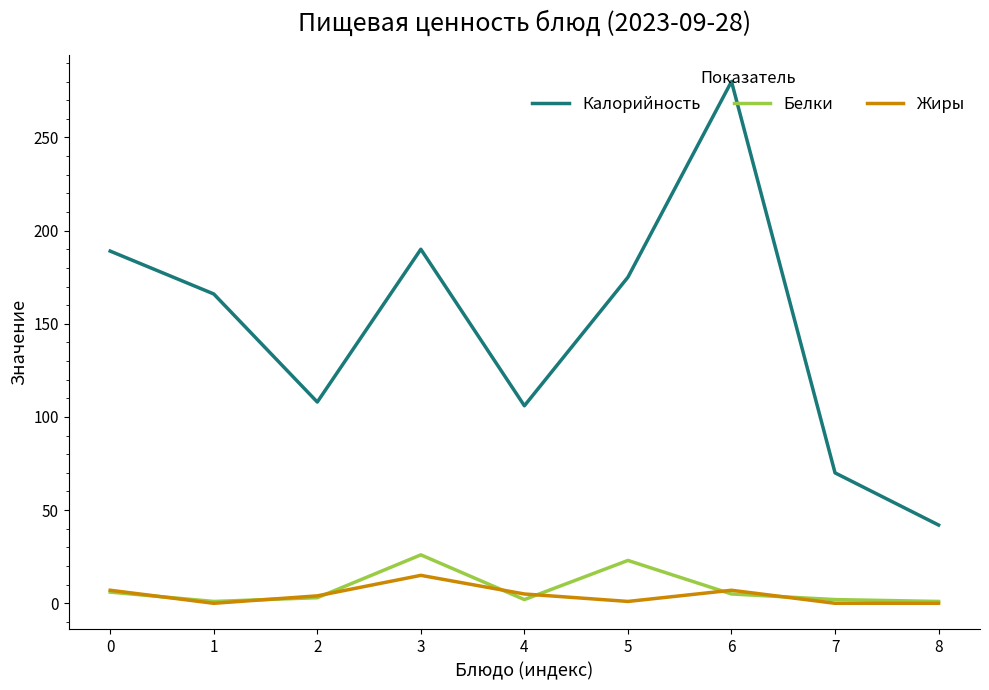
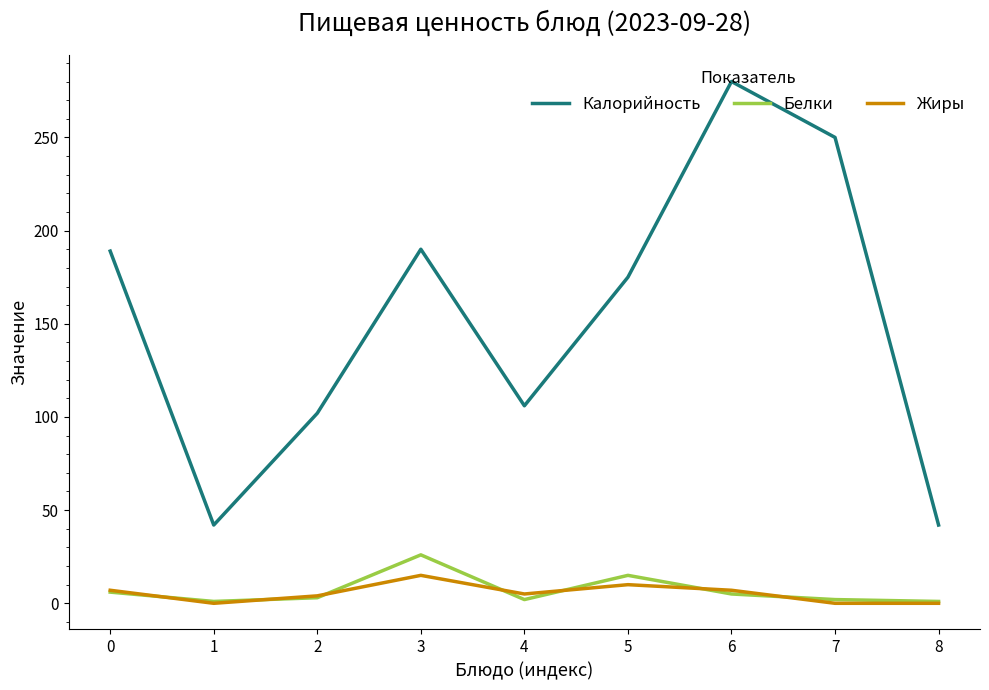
Калорийность, 1: 166 -> 42
Калорийность, 2: 108 -> 102
Белки, 5: 23 -> 15
Жиры, 5: 1 -> 10
Калорийность, 7: 70 -> 250
